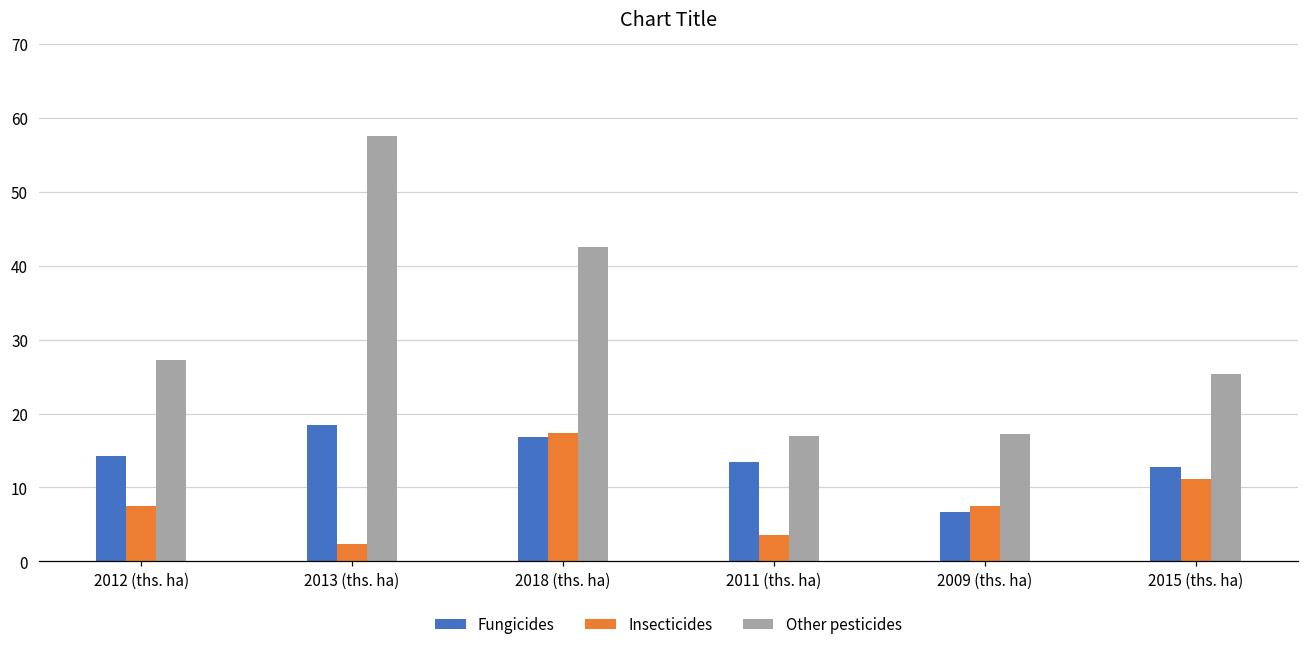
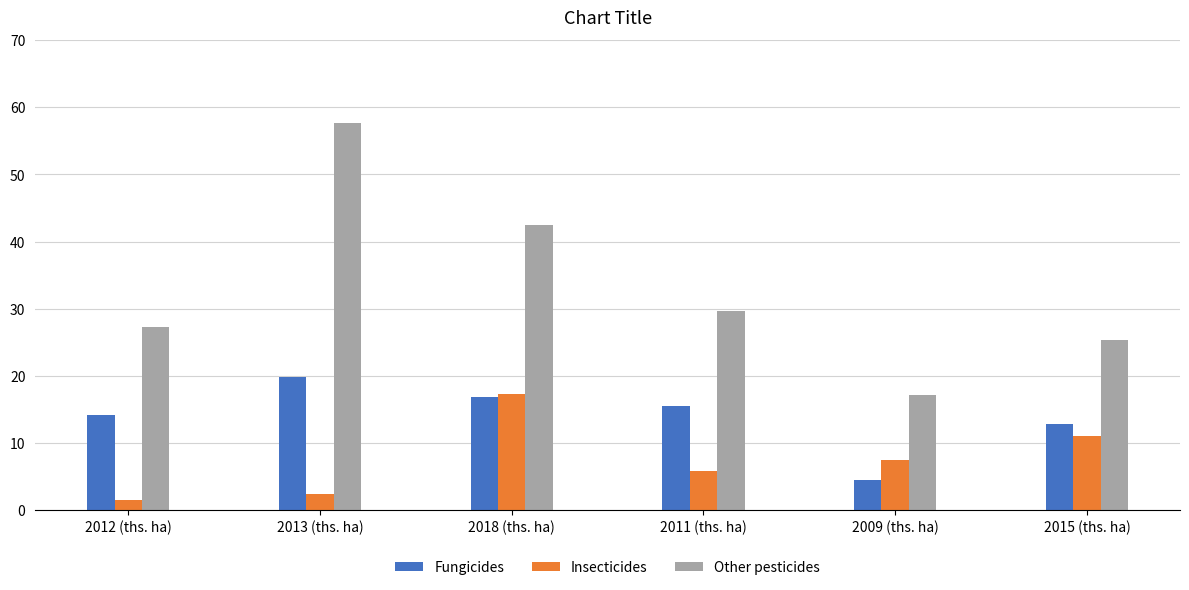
Insecticides, 2012 (ths. ha): 8 -> 2
Fungicides, 2013 (ths. ha): 19 -> 20
Fungicides, 2011 (ths. ha): 14 -> 16
Insecticides, 2011 (ths. ha): 4 -> 6
Other pesticides, 2011 (ths. ha): 17 -> 30
Fungicides, 2009 (ths. ha): 7 -> 5
